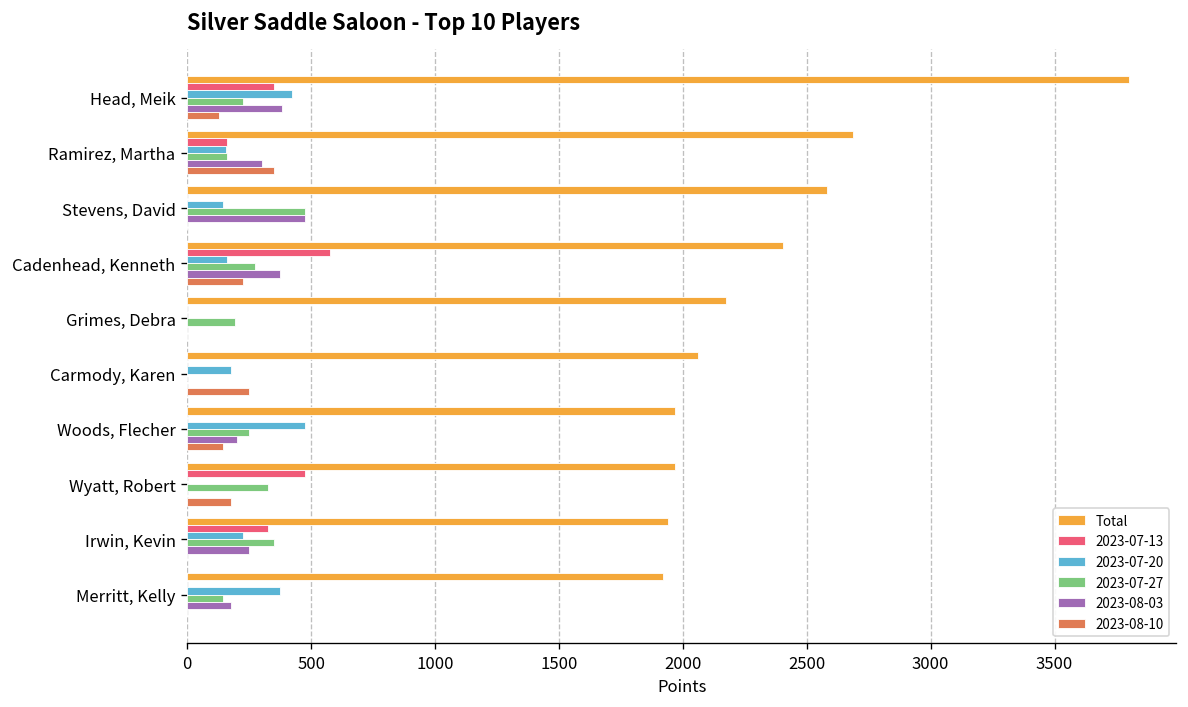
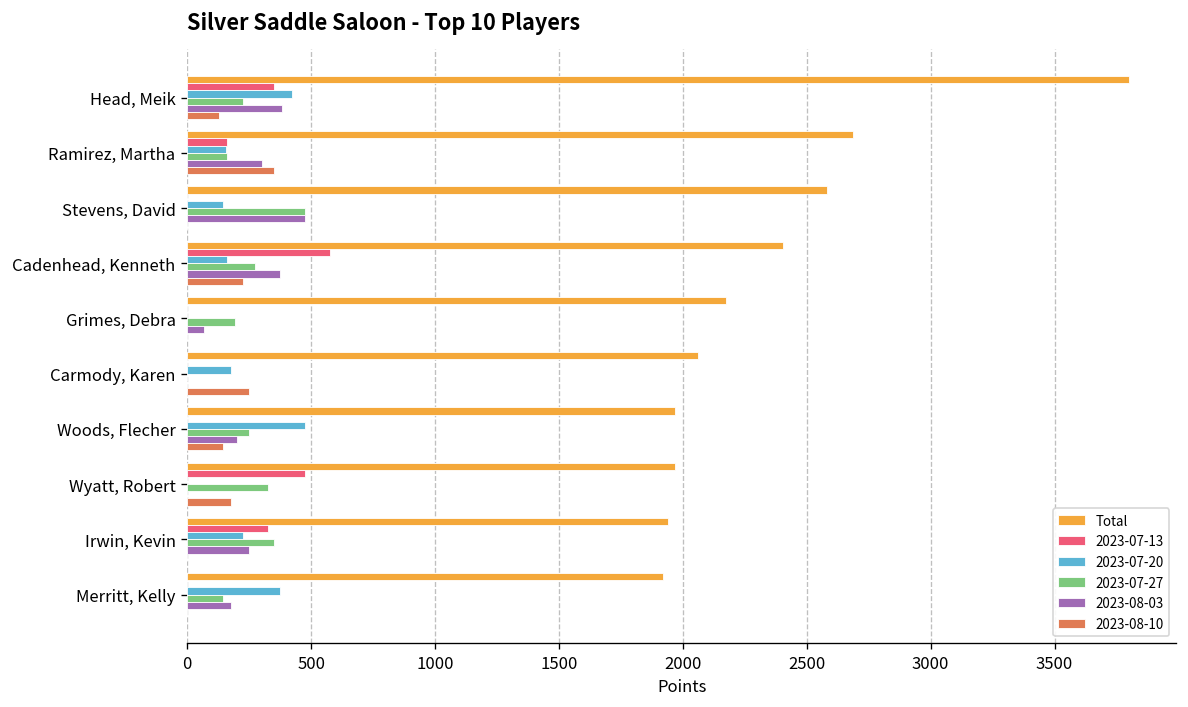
2023-08-03, Grimes, Debra: 0 -> 70
